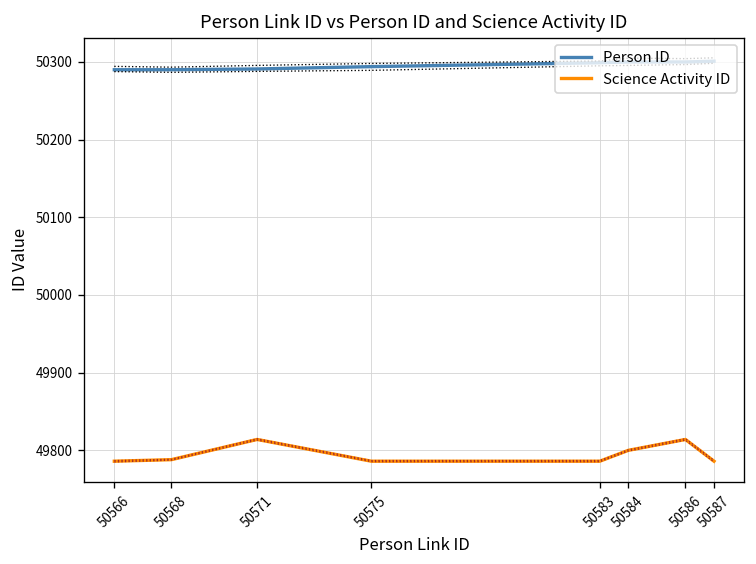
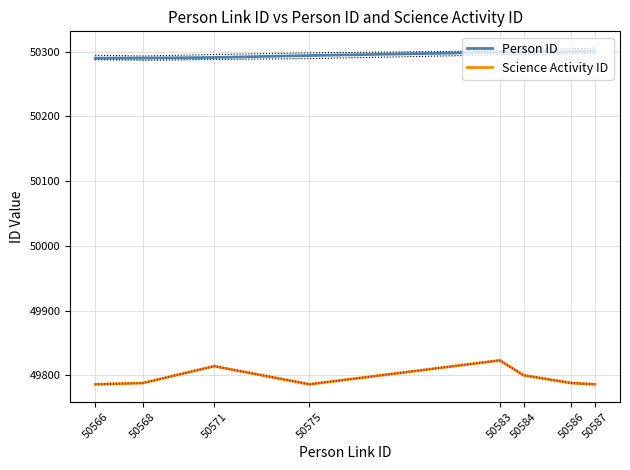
Science Activity ID, 50583: 49790 -> 49820
Science Activity ID, 50586: 49810 -> 49790
